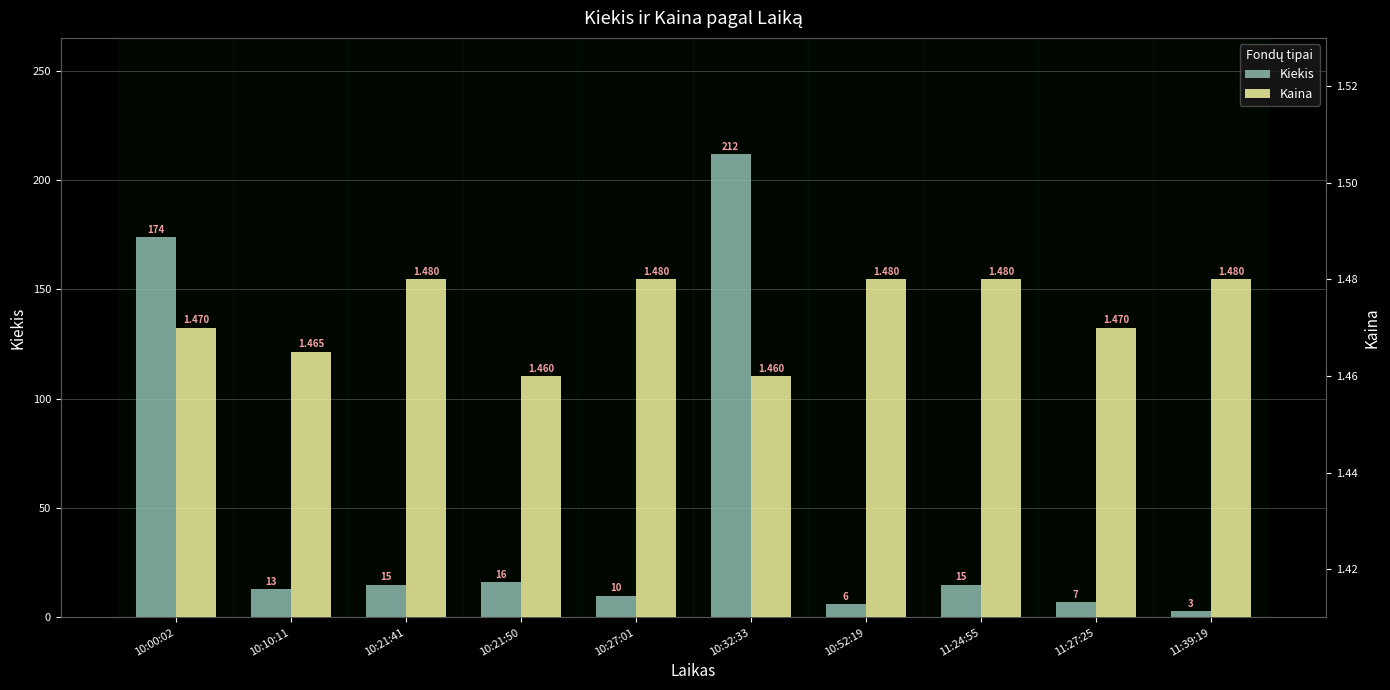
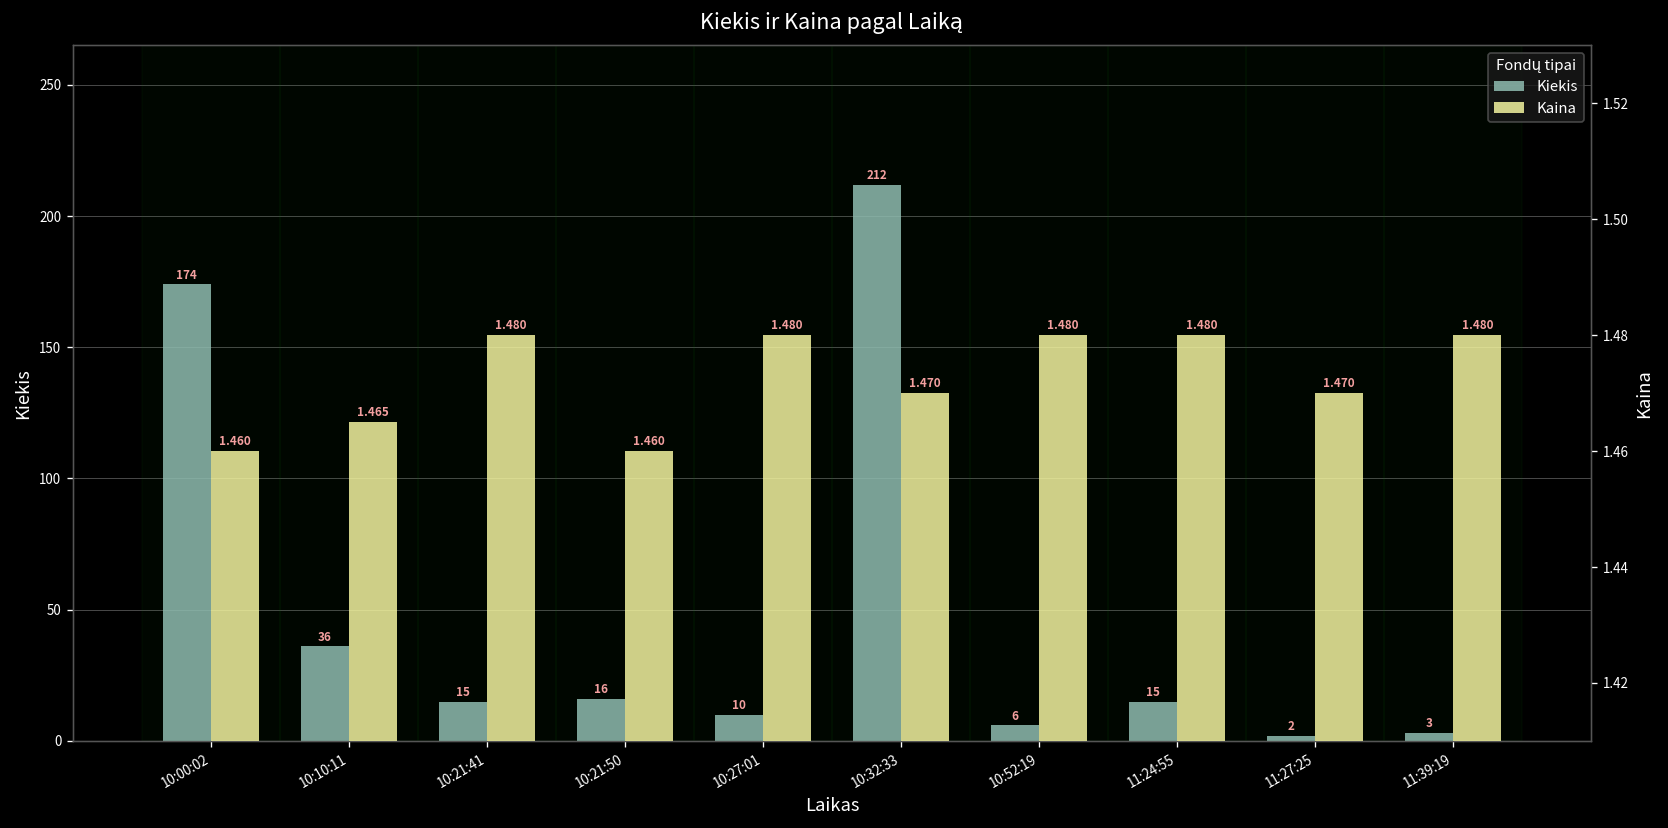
Kiekis, 10:10:11: 13 -> 36
Kiekis, 11:27:25: 7 -> 2
Kaina, 10:00:02: 1.470 -> 1.460
Kaina, 10:32:33: 1.460 -> 1.470
